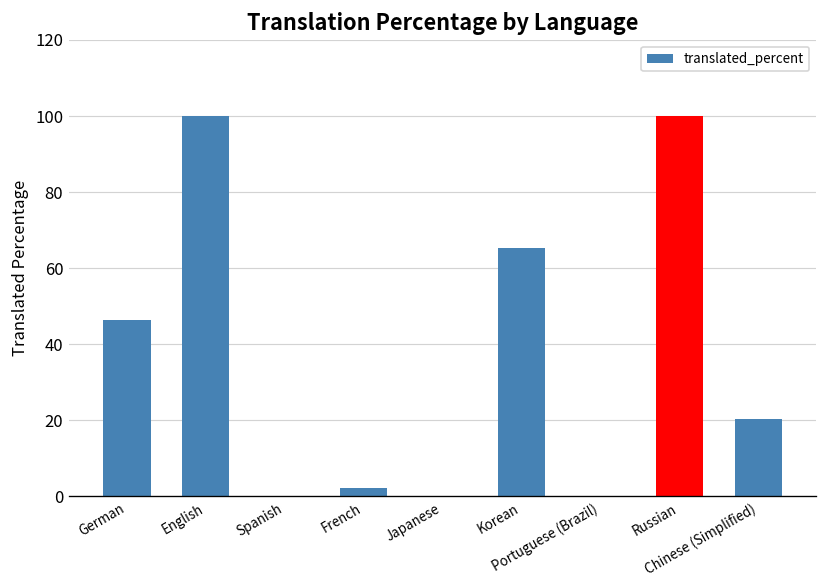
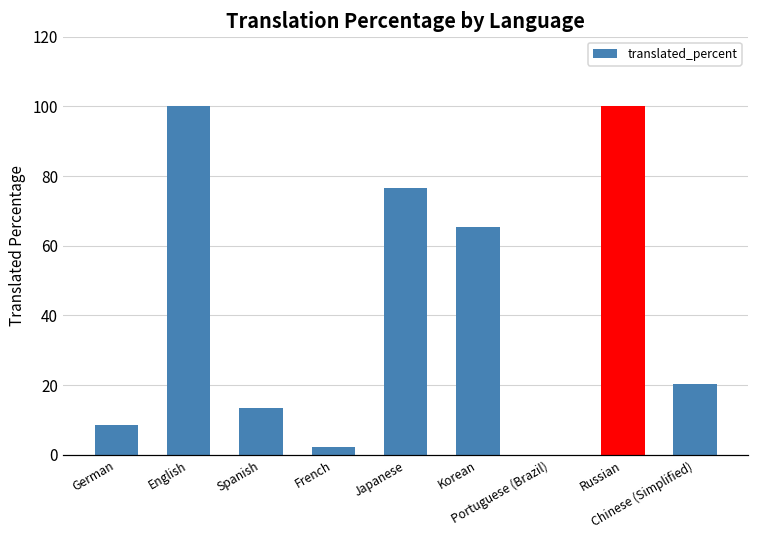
German: 46 -> 8
Spanish: 0 -> 13
Japanese: 0 -> 77
